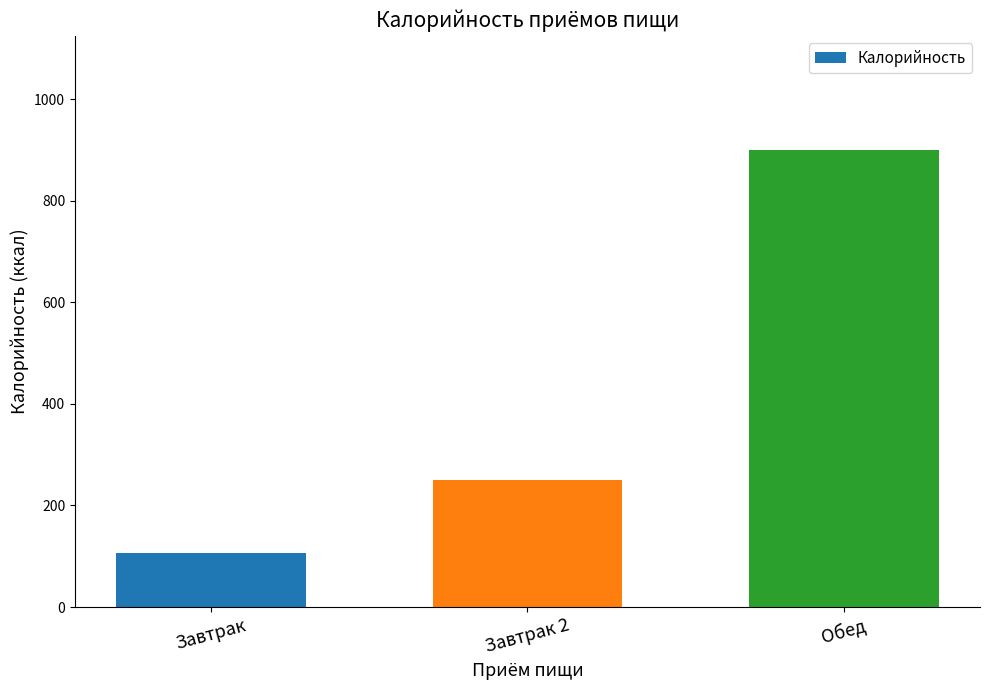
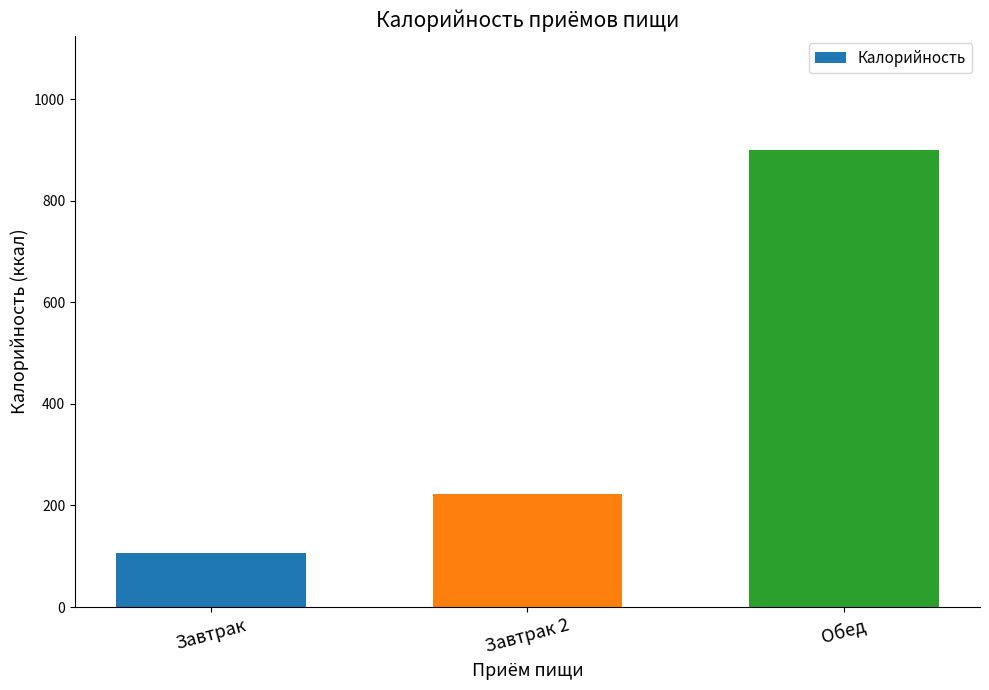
Завтрак 2: 250 -> 220
